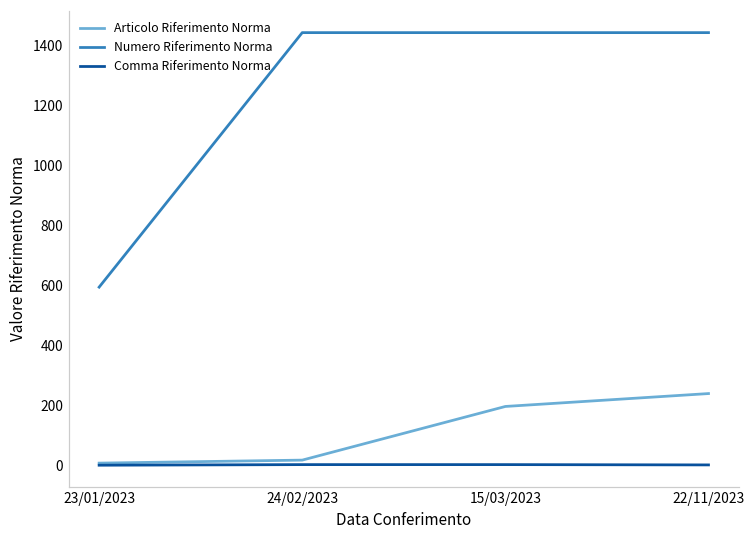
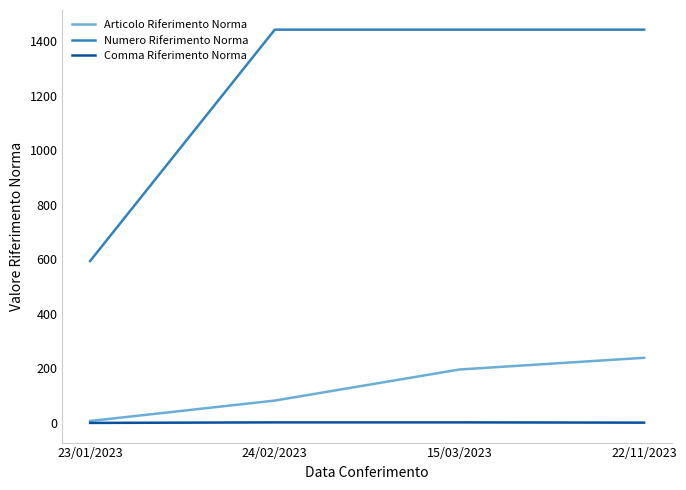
Articolo Riferimento Norma, 24/02/2023: 20 -> 80
